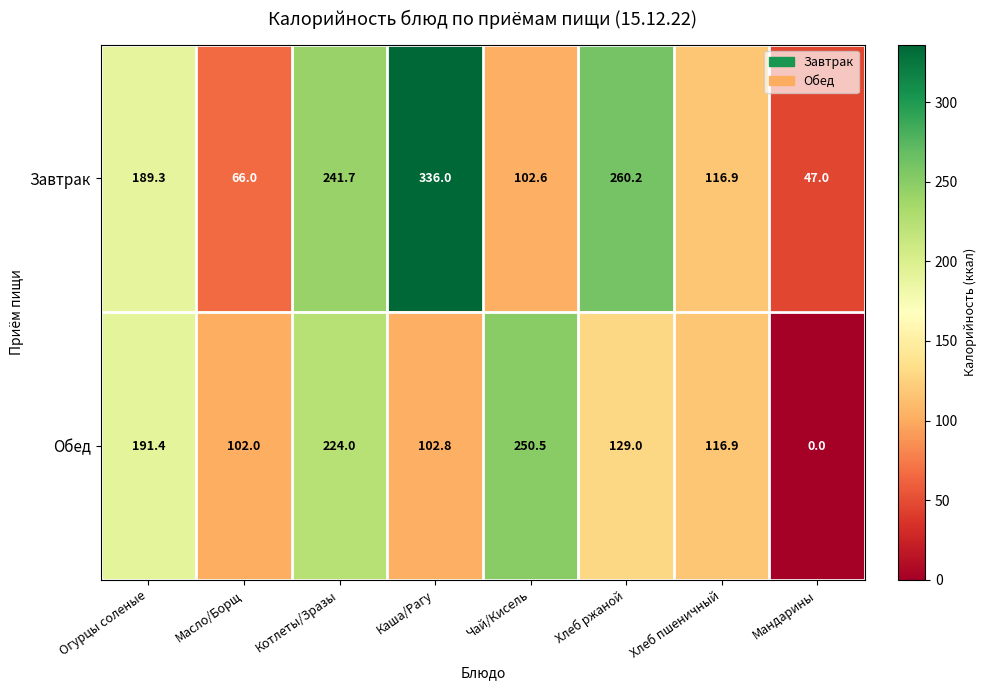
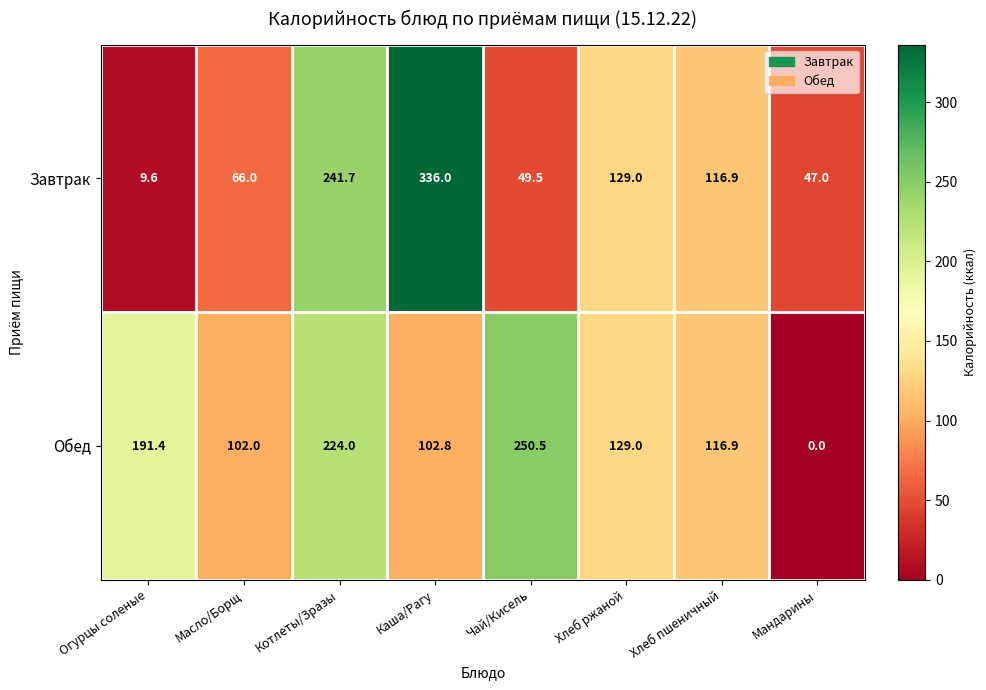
Завтрак, Огурцы соленые: 189.3 -> 9.6
Завтрак, Чай/Кисель: 102.6 -> 49.5
Завтрак, Хлеб ржаной: 260.2 -> 129.0
